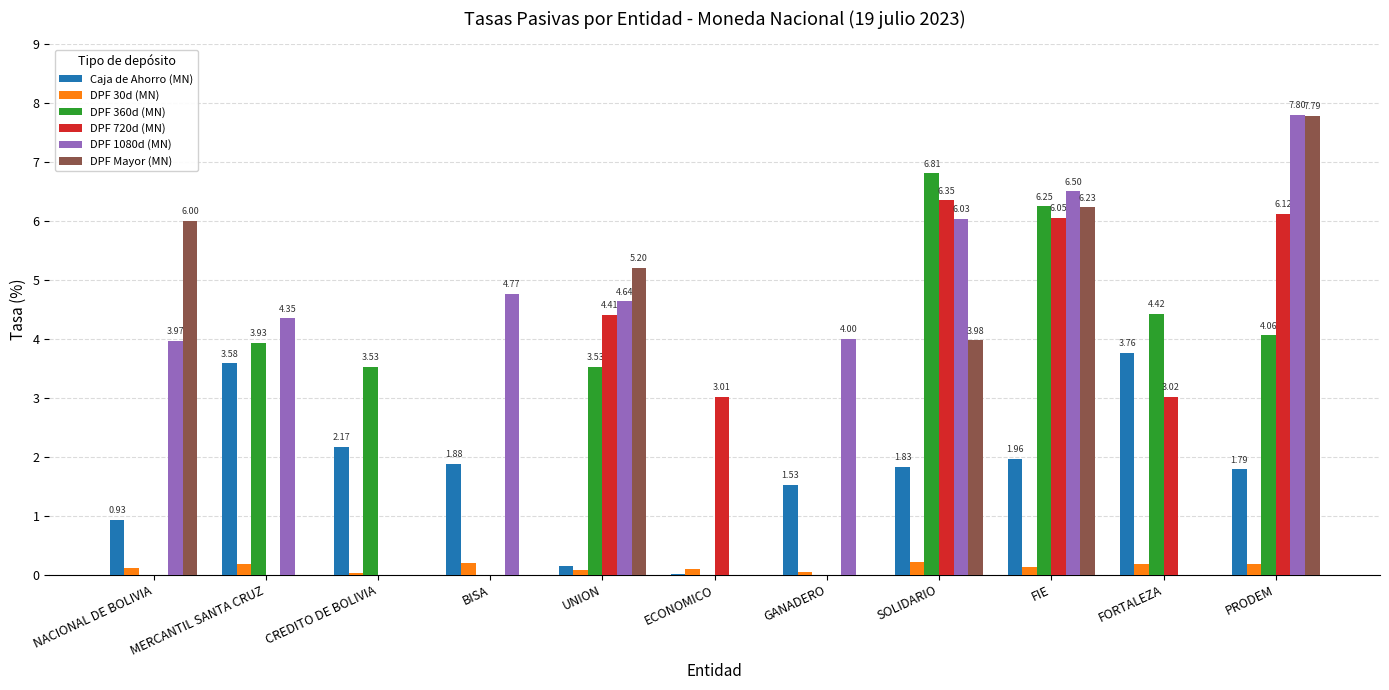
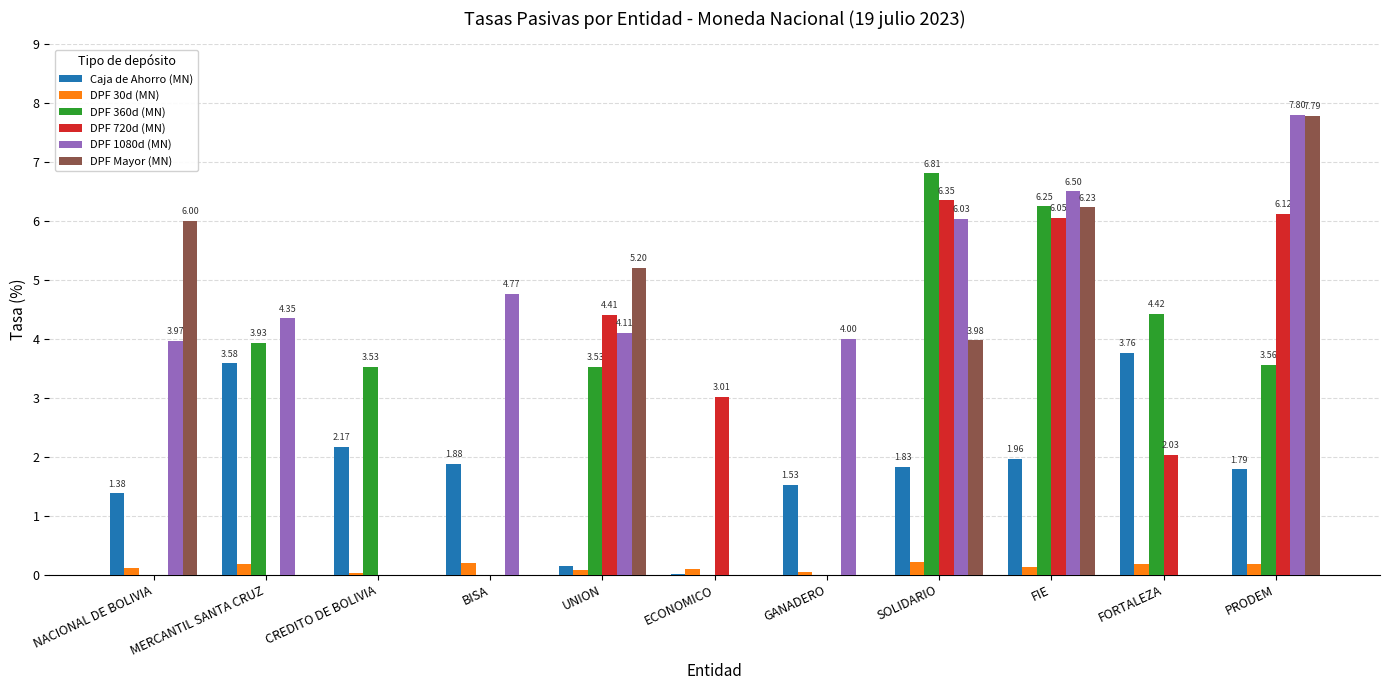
Caja de Ahorro (MN), NACIONAL DE BOLIVIA: 0.93 -> 1.38
DPF 1080d (MN), UNION: 4.64 -> 4.11
DPF 720d (MN), FORTALEZA: 3.02 -> 2.03
DPF 360d (MN), PRODEM: 4.06 -> 3.56
